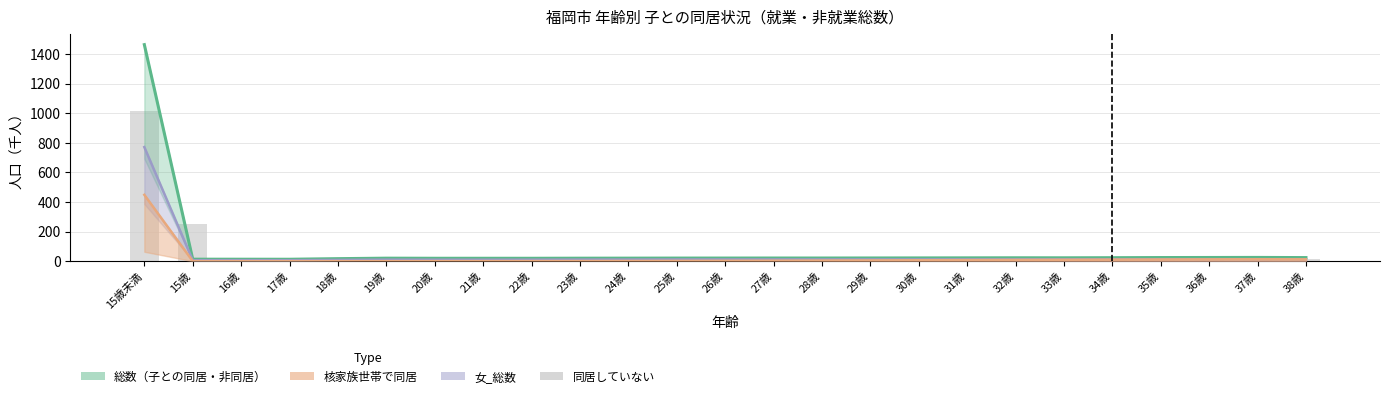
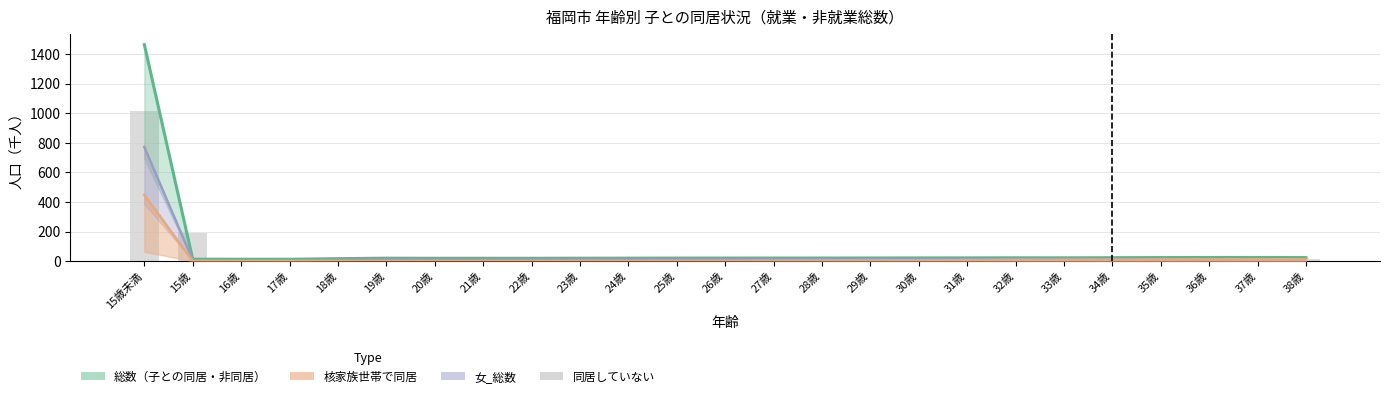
同居していない, 15歳: 250 -> 190
